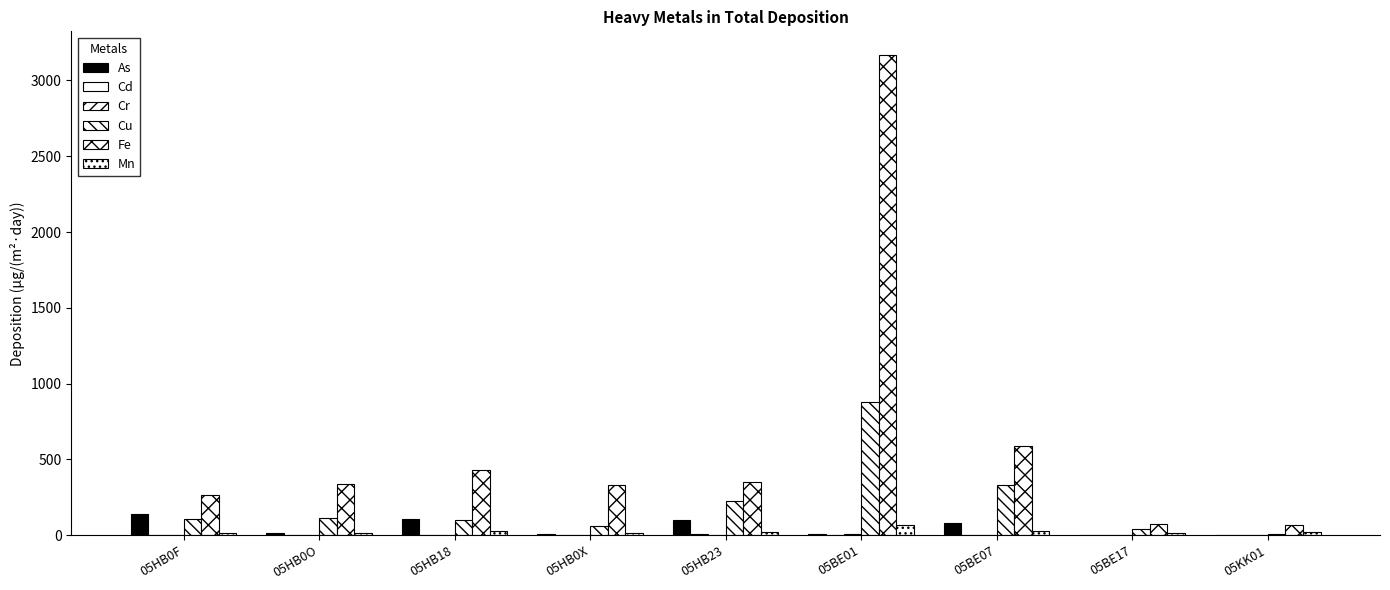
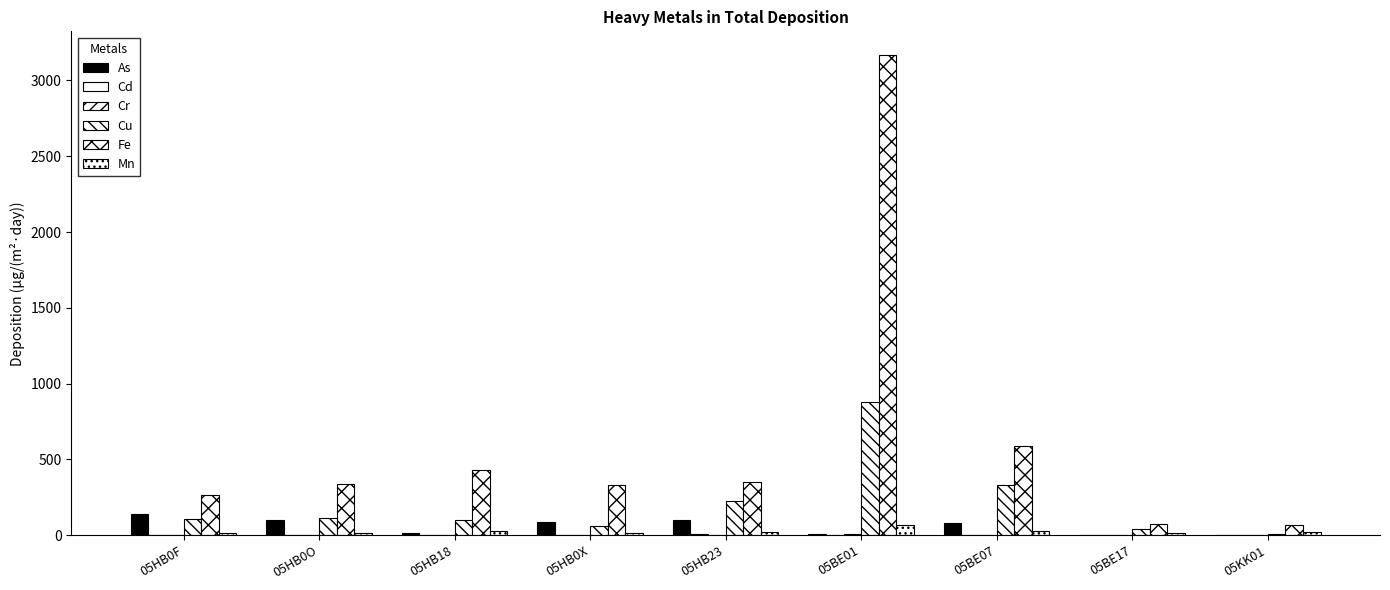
As, 05HB0O: 20 -> 100
As, 05HB18: 110 -> 10
As, 05HB0X: 10 -> 90
